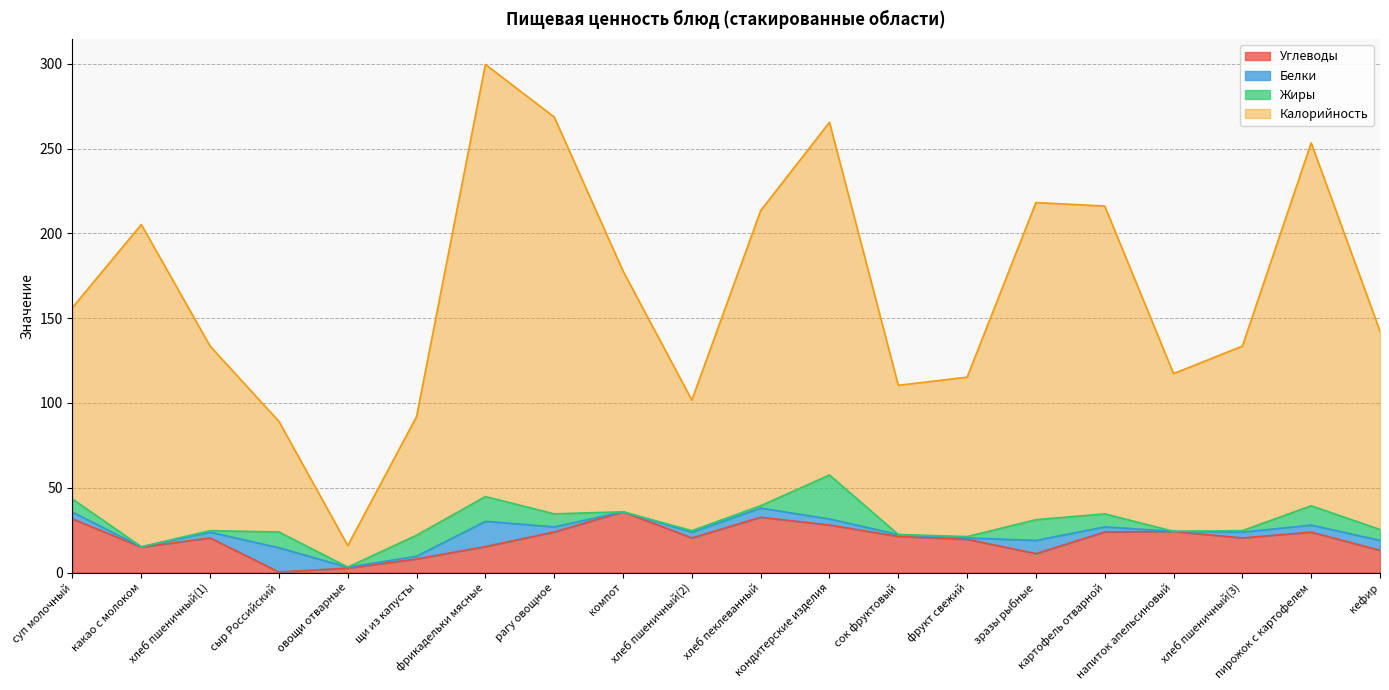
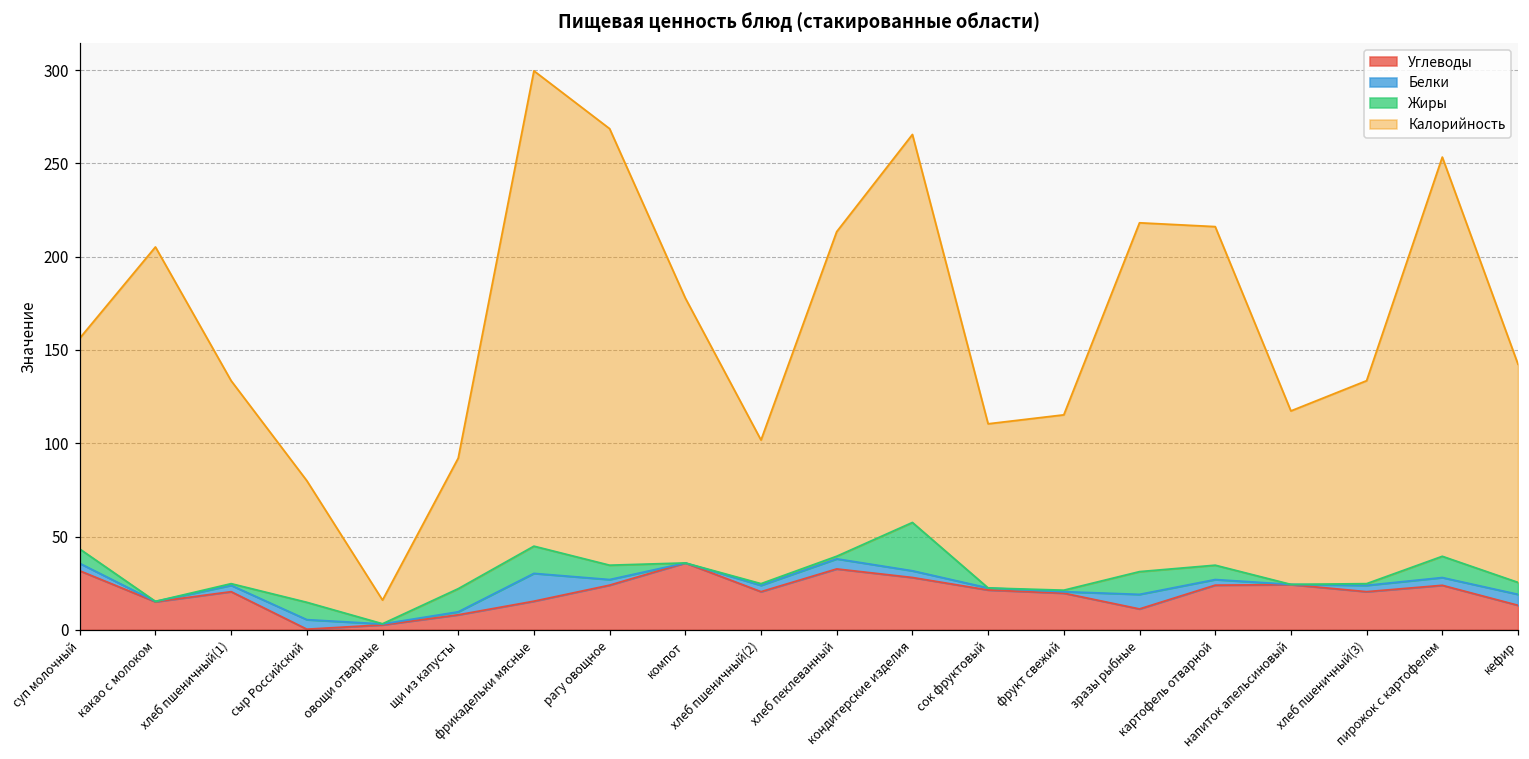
Белки, сыр Российский: 14 -> 5
